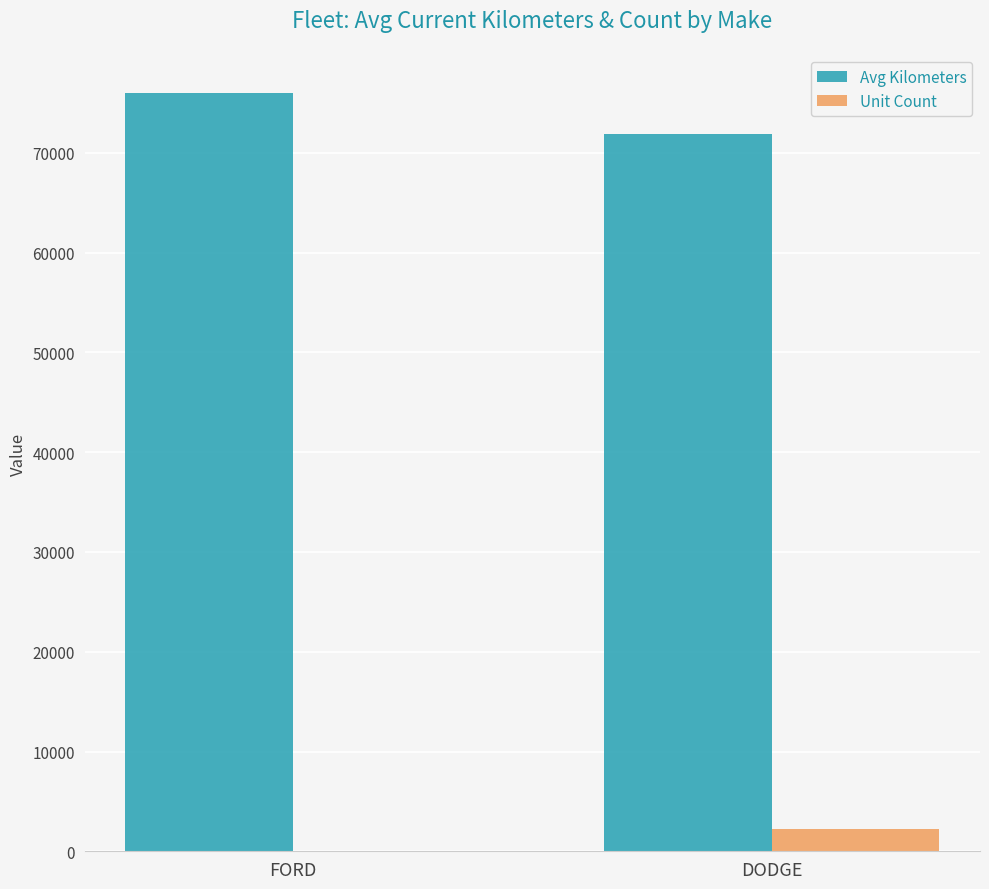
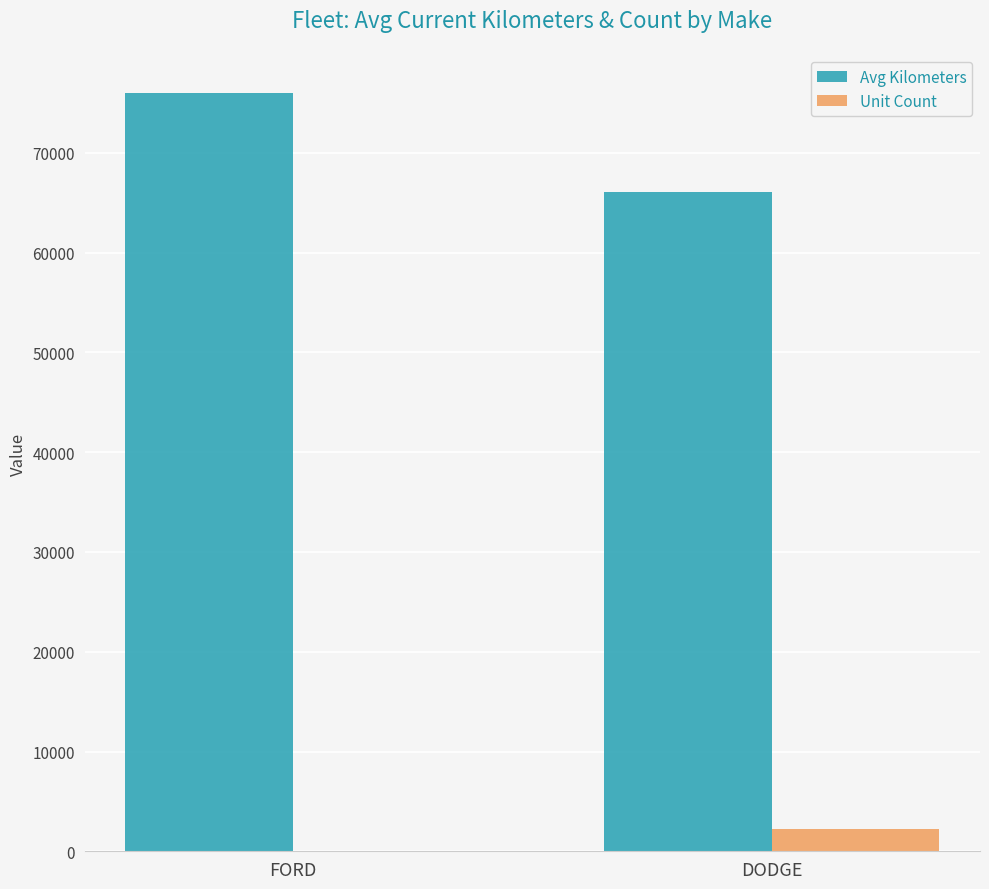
Avg Kilometers, DODGE: 72000 -> 66000
